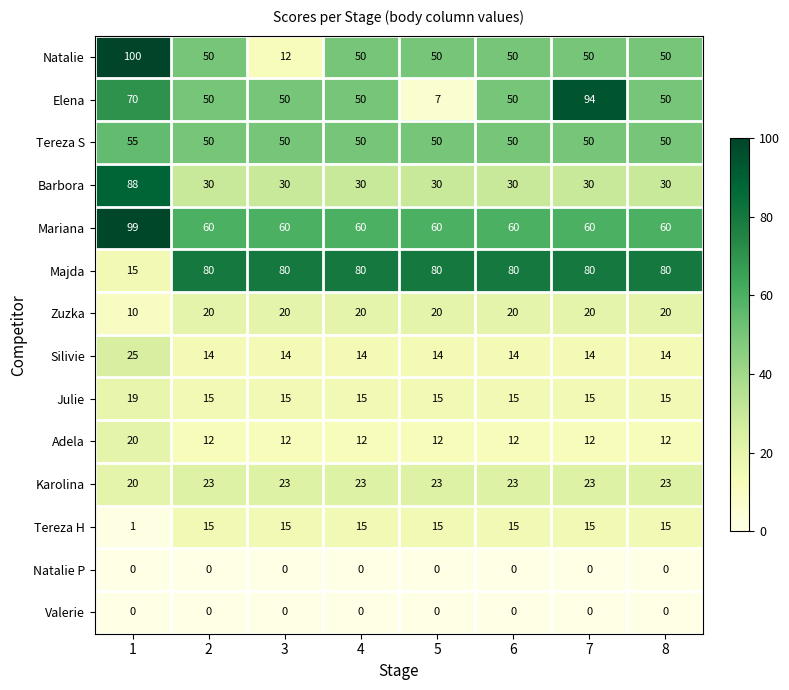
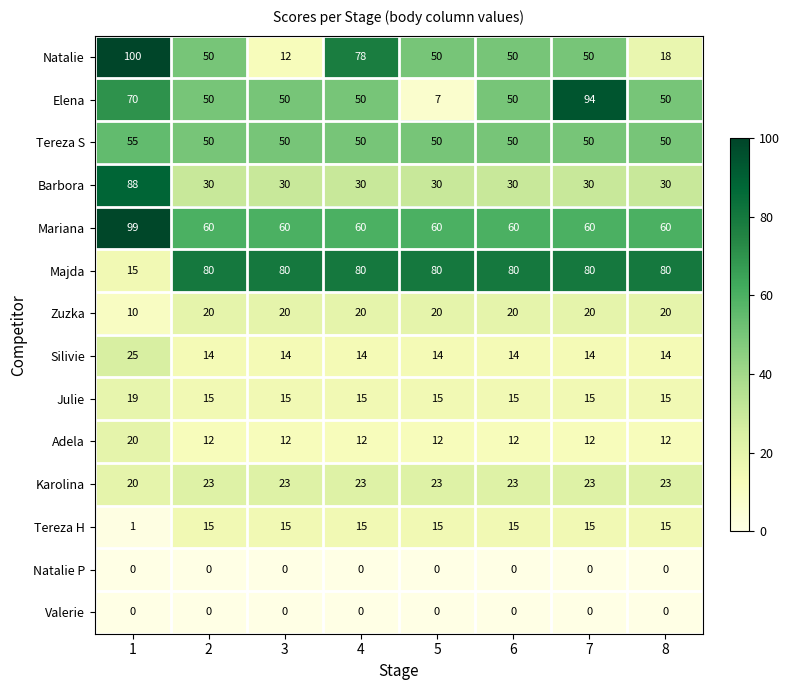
Natalie, 4: 50 -> 78
Natalie, 8: 50 -> 18
